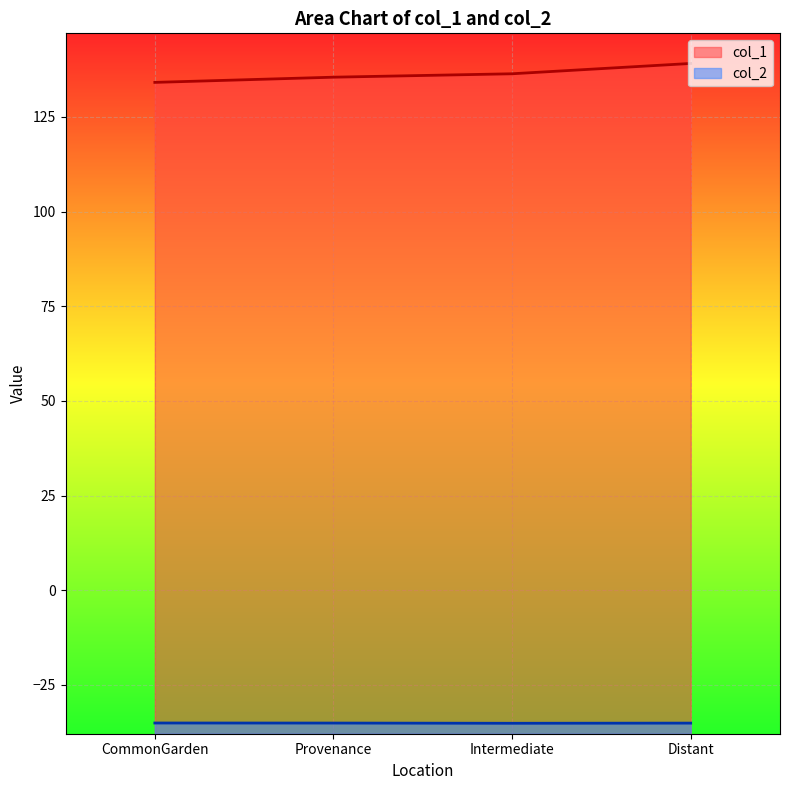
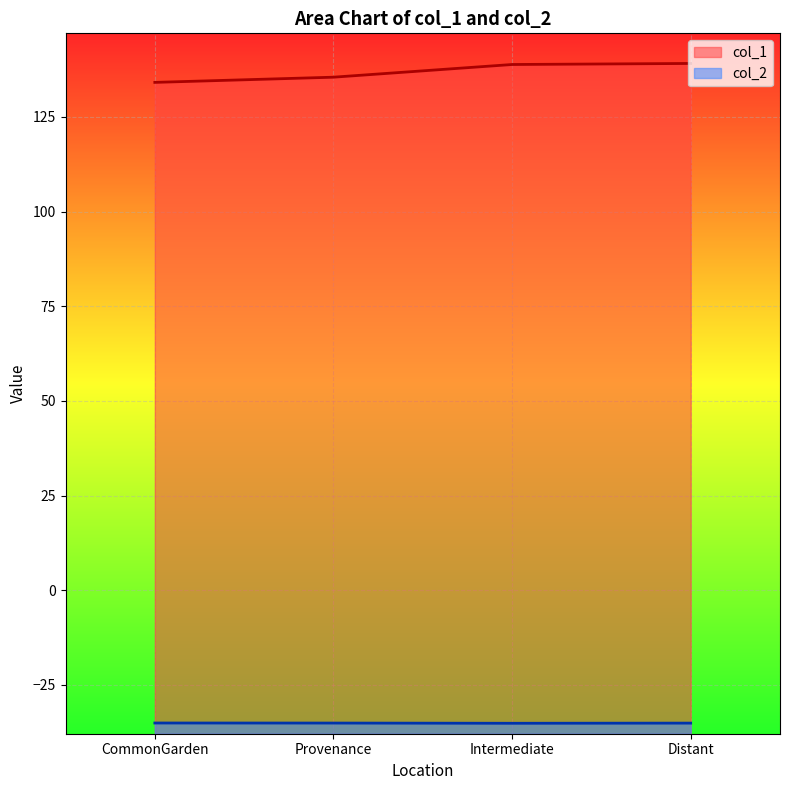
col_1, Intermediate: 136 -> 139
